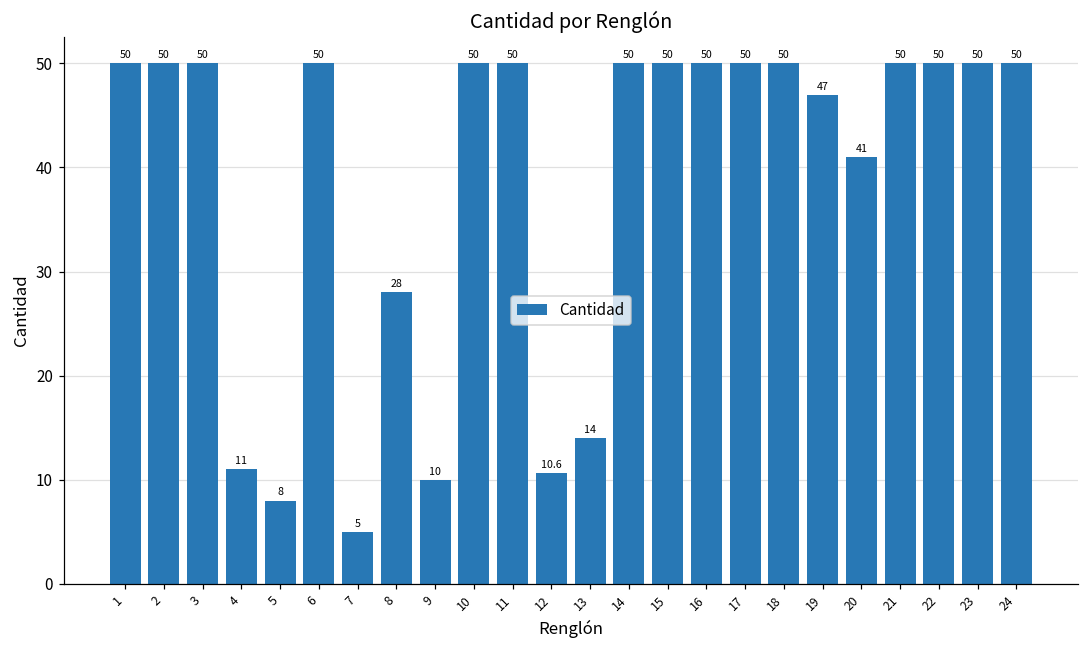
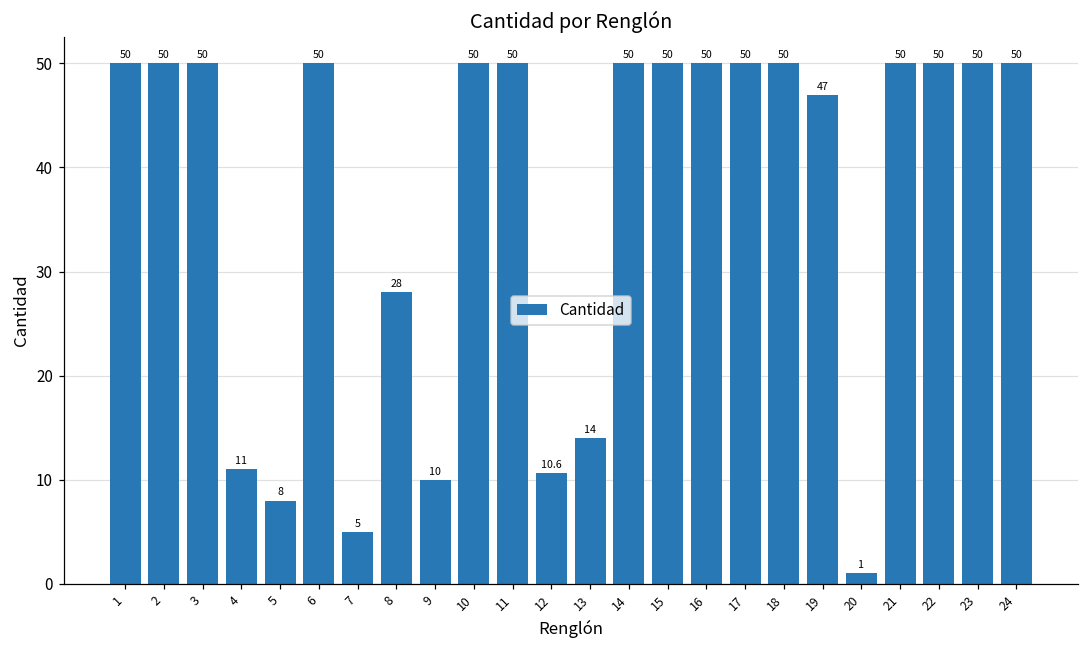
20: 41 -> 1
